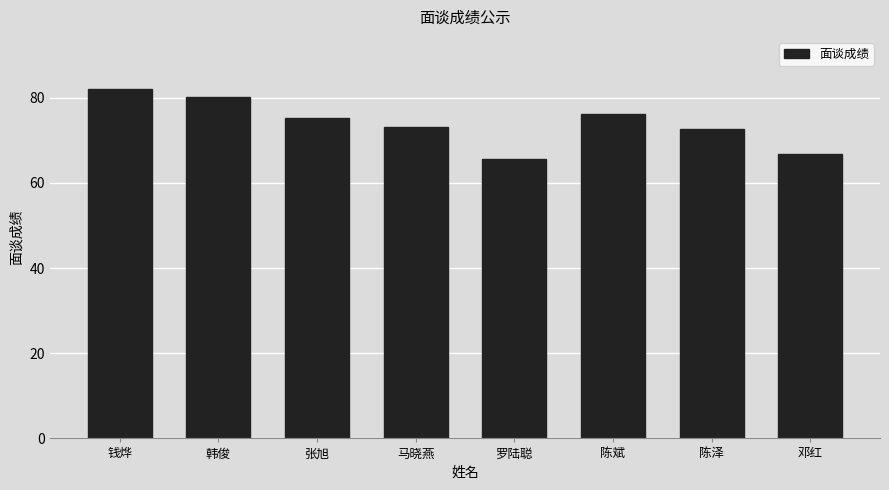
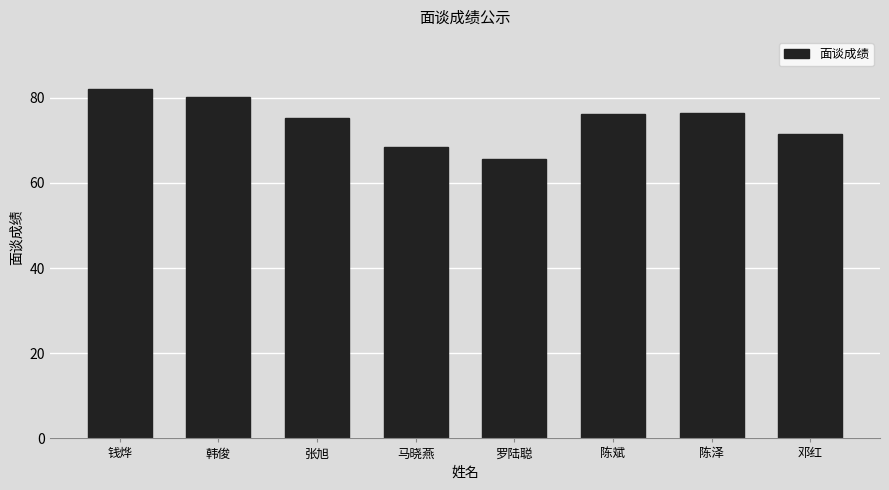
马晓燕: 73 -> 68
陈泽: 73 -> 76
邓红: 67 -> 71
